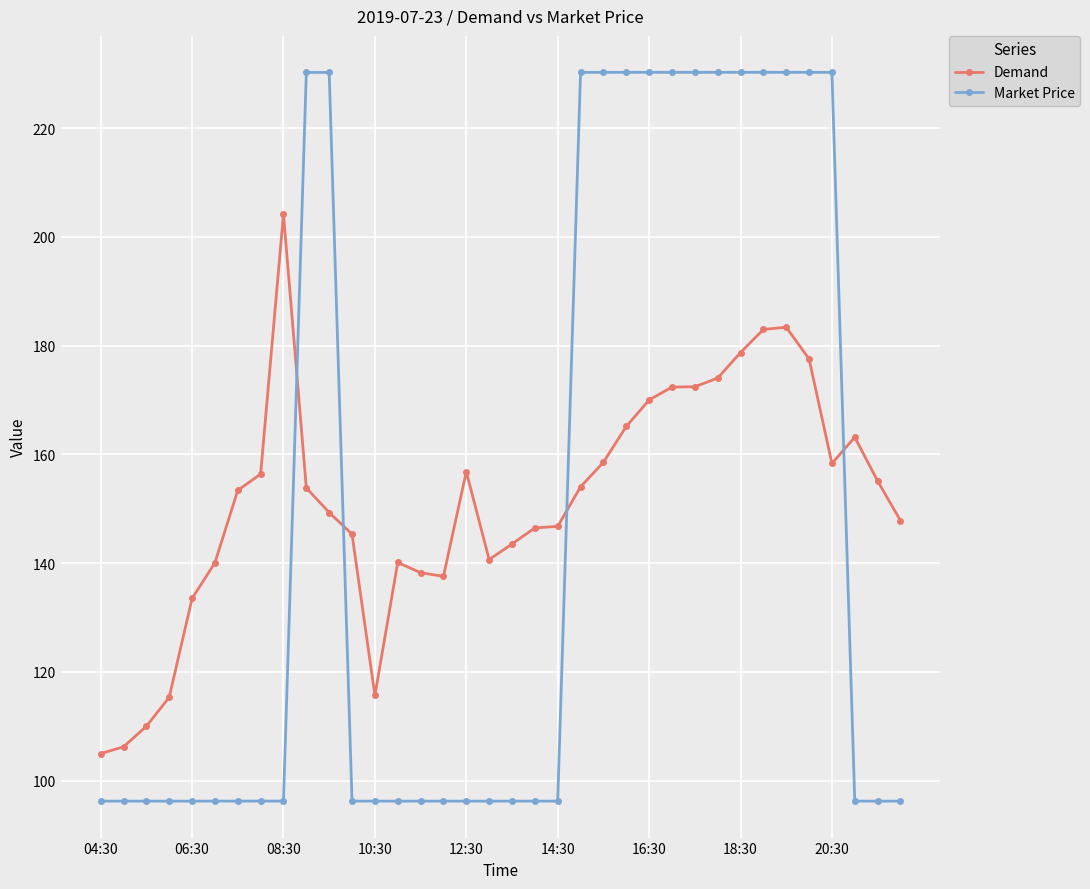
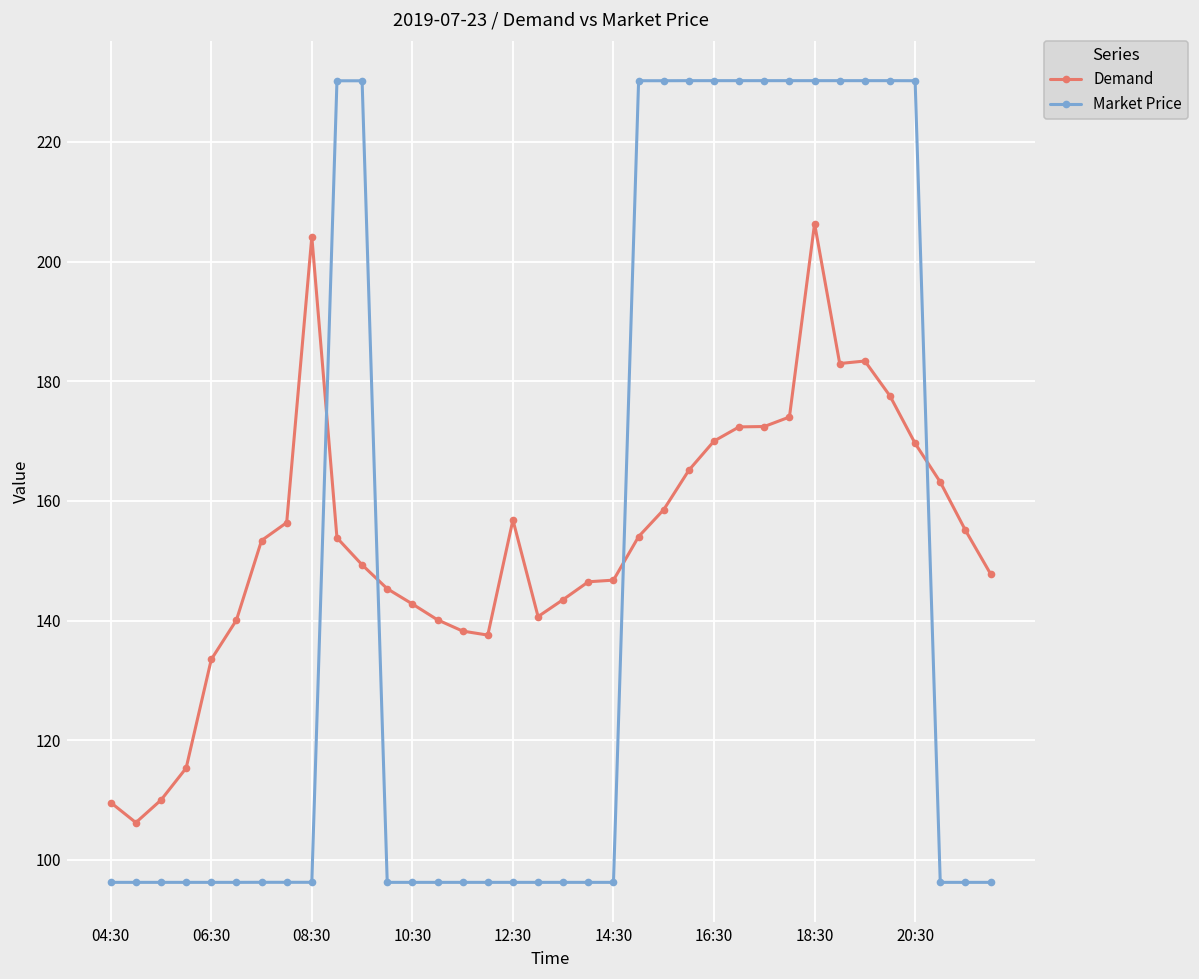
Demand, 04:30: 105 -> 110
Demand, 10:30: 116 -> 143
Demand, 18:30: 179 -> 206
Demand, 20:30: 158 -> 170
